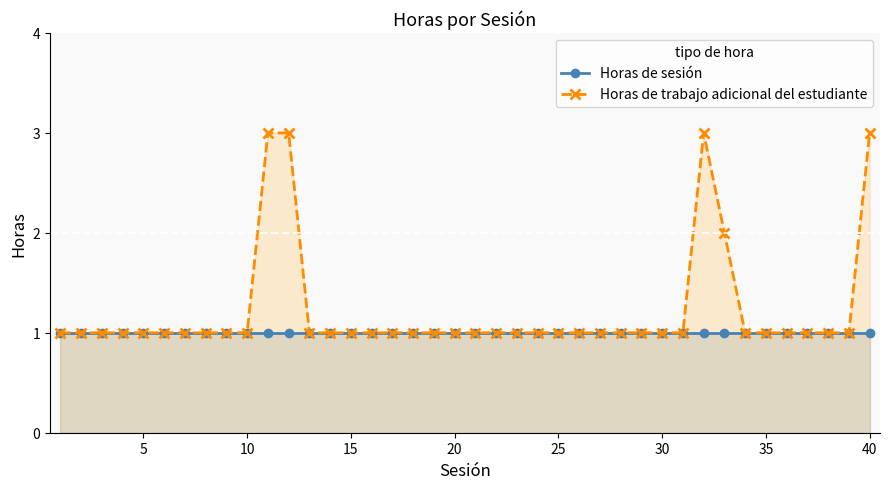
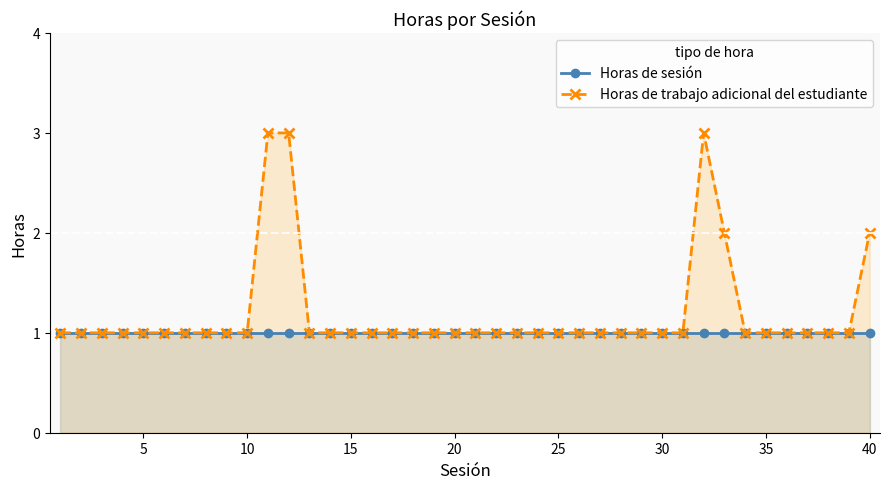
Horas de trabajo adicional del estudiante, 40: 3 -> 2
